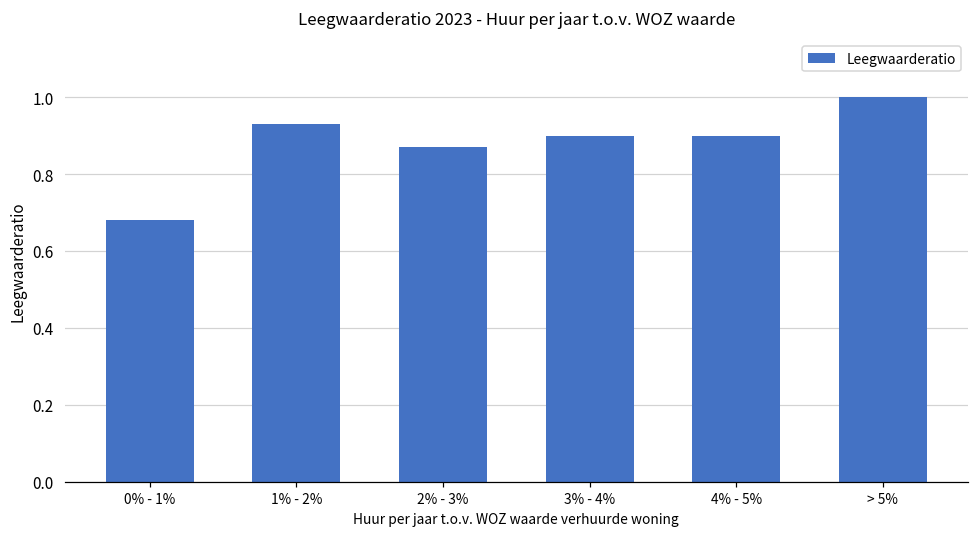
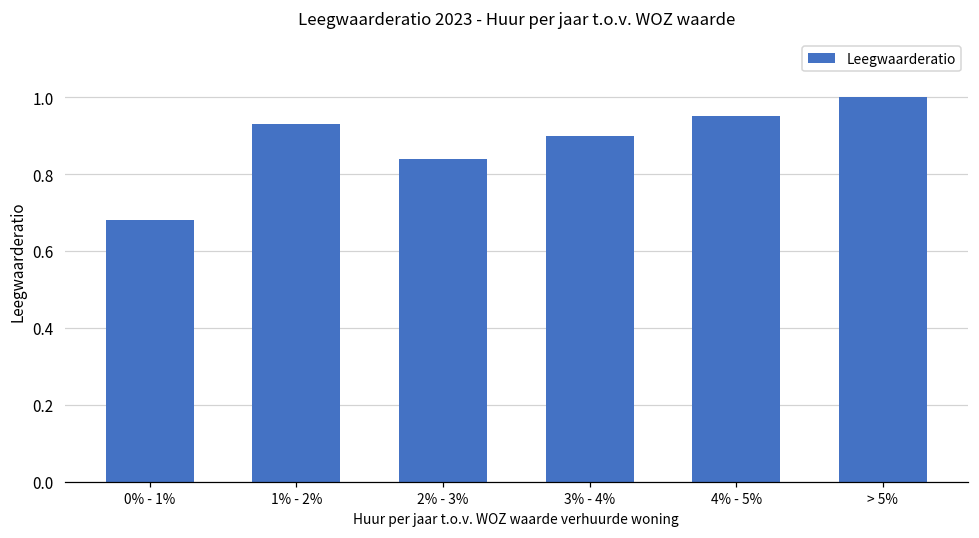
2% - 3%: 0.87 -> 0.84
4% - 5%: 0.90 -> 0.95
